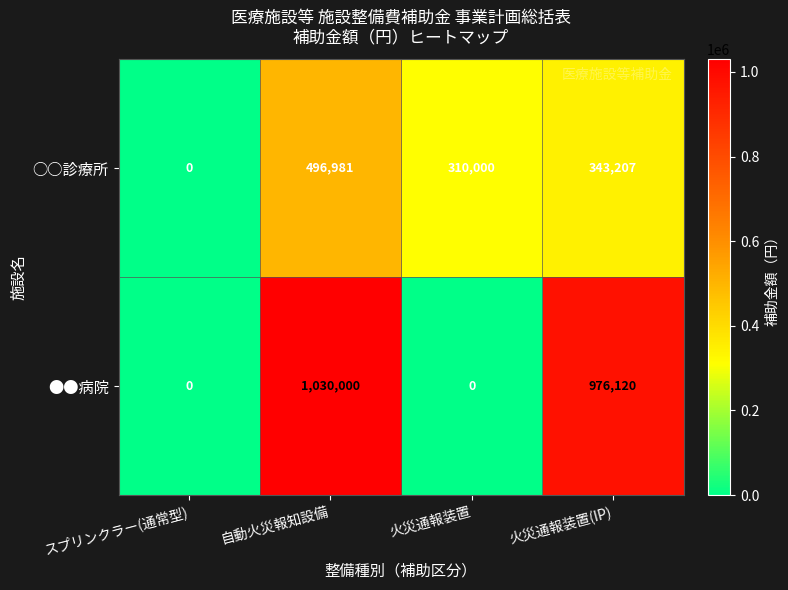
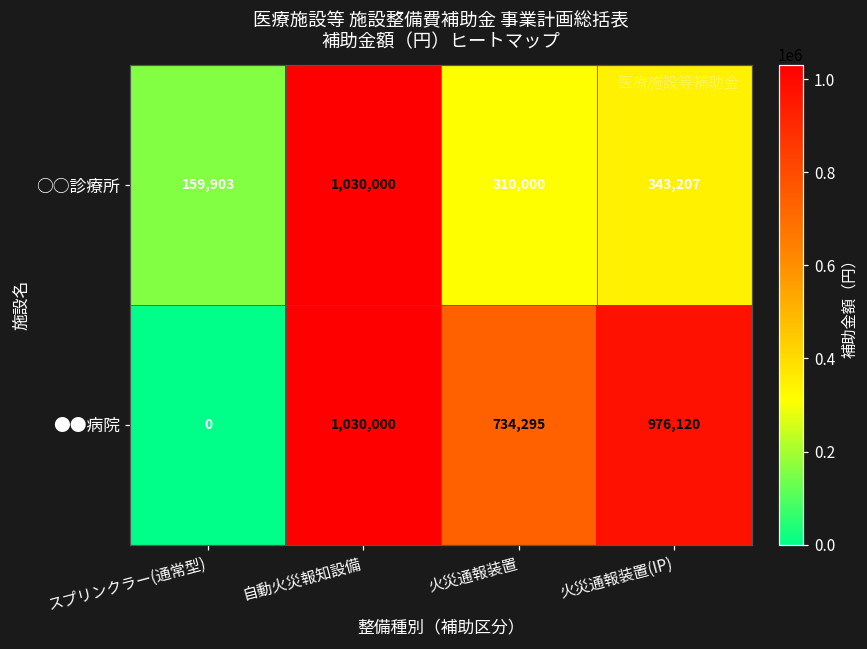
○○診療所, スプリンクラー(通常型): 0 -> 159,903
○○診療所, 自動火災報知設備: 496,981 -> 1,030,000
●●病院, 火災通報装置: 0 -> 734,295
